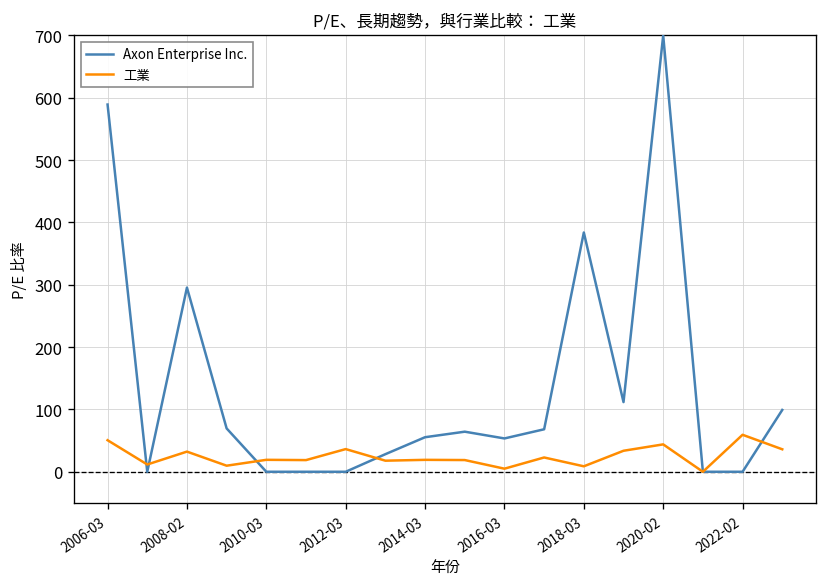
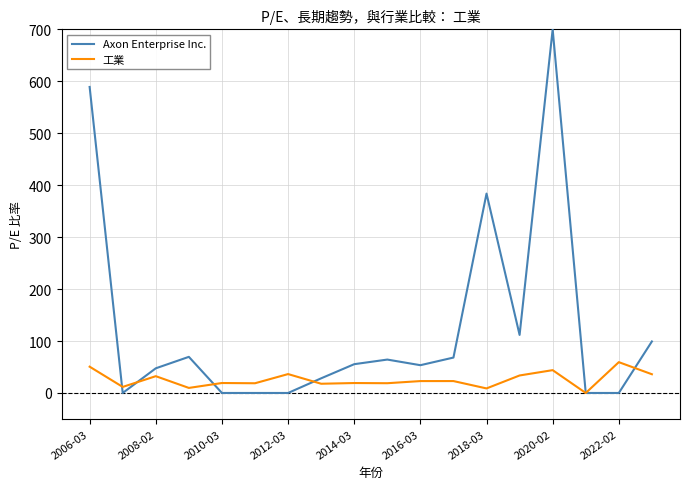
Axon Enterprise Inc., 2008-02: 300 -> 50
工業, 2016-03: 0 -> 20
